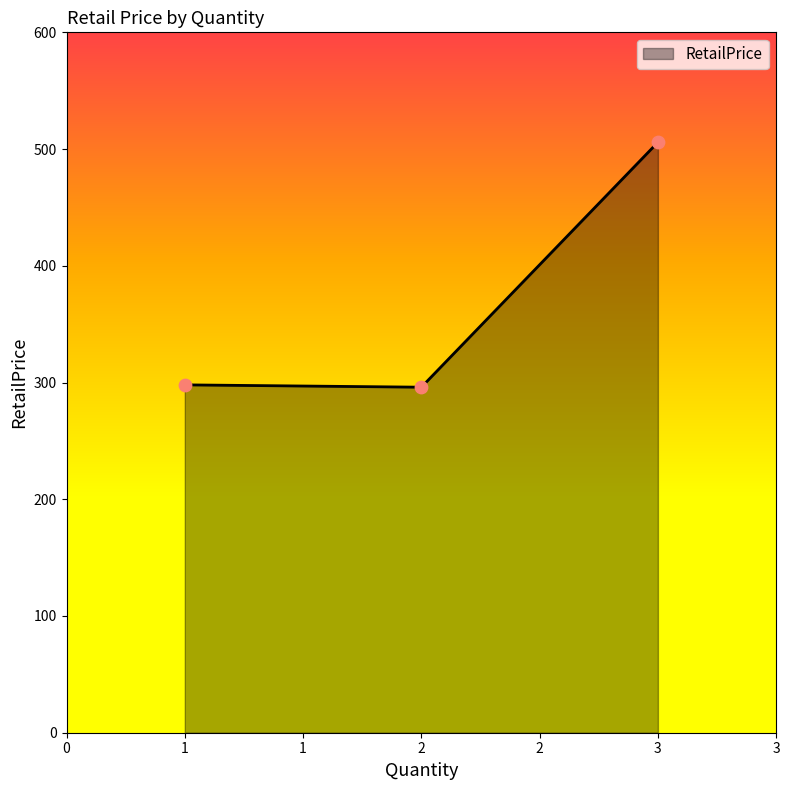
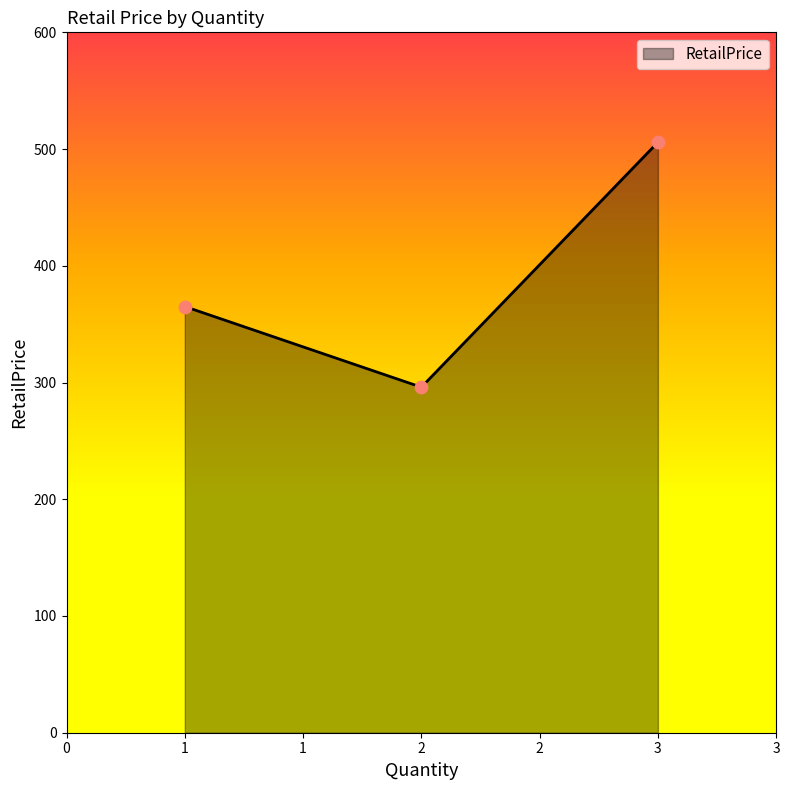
1: 298 -> 365
